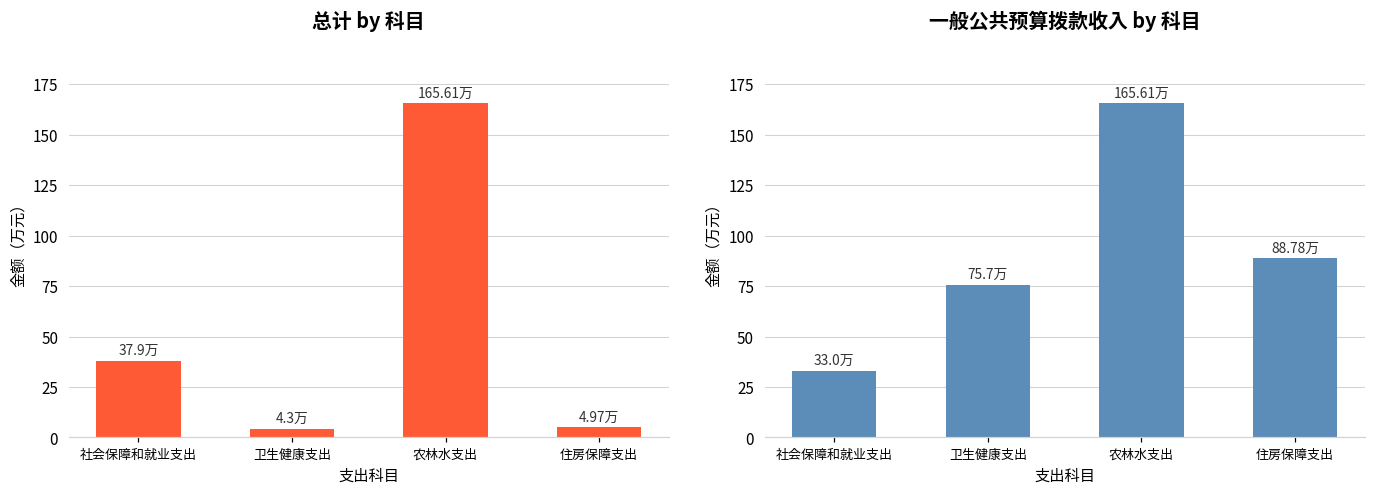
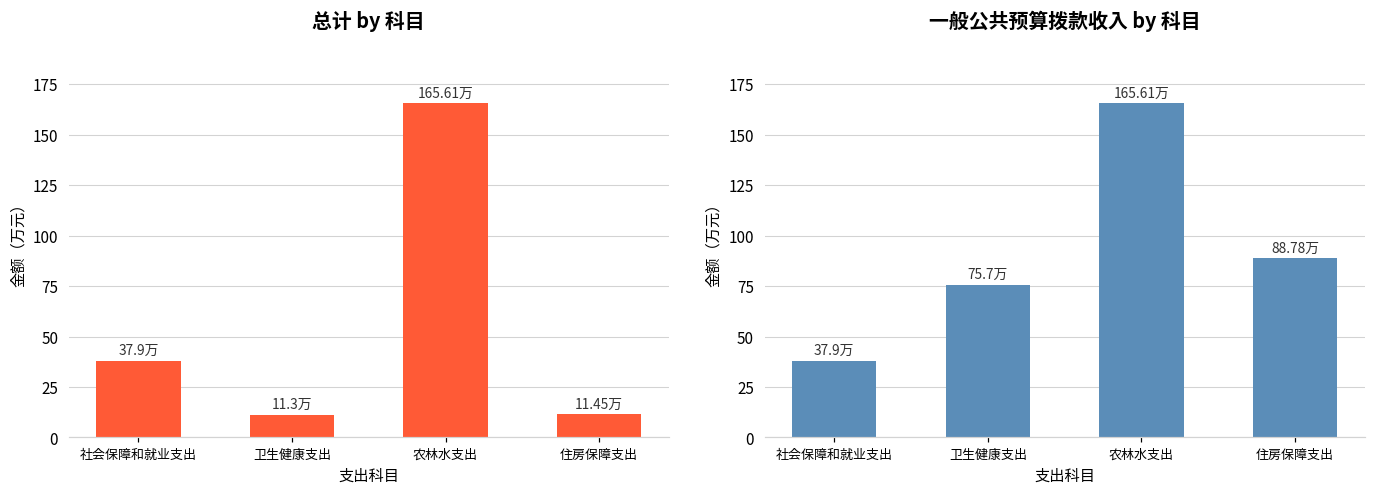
总计 by 科目, 卫生健康支出: 4.3万 -> 11.3万
总计 by 科目, 住房保障支出: 4.97万 -> 11.45万
一般公共预算拨款收入 by 科目, 社会保障和就业支出: 33.0万 -> 37.9万
